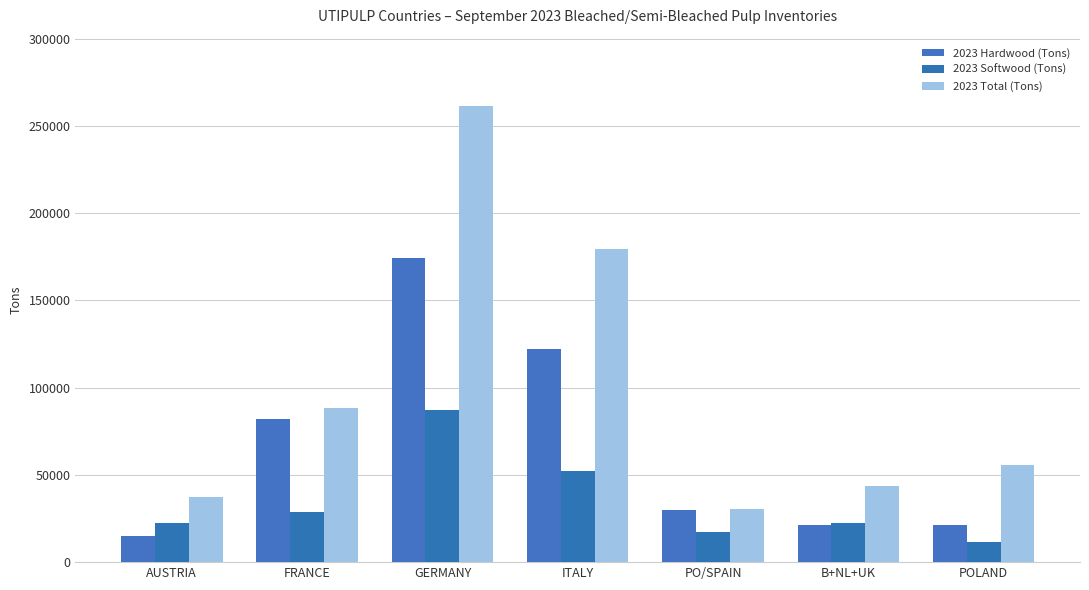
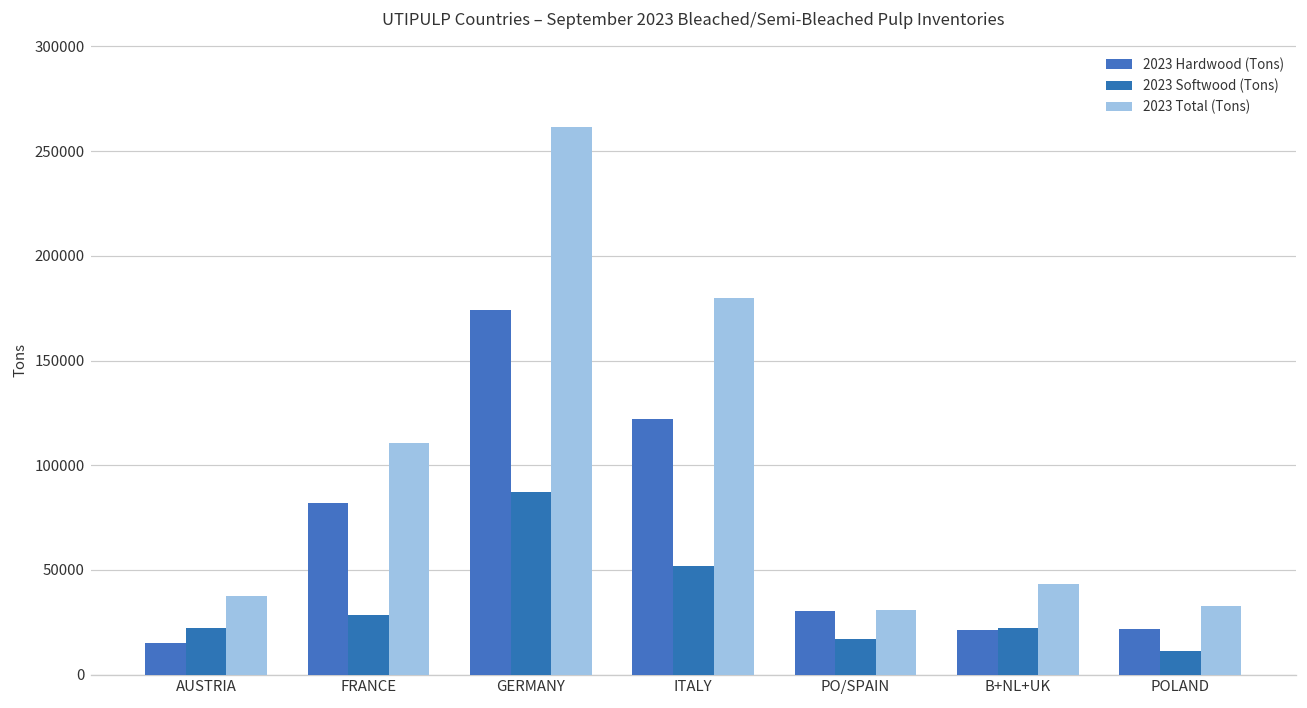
2023 Total (Tons), FRANCE: 88000 -> 111000
2023 Total (Tons), POLAND: 56000 -> 33000
